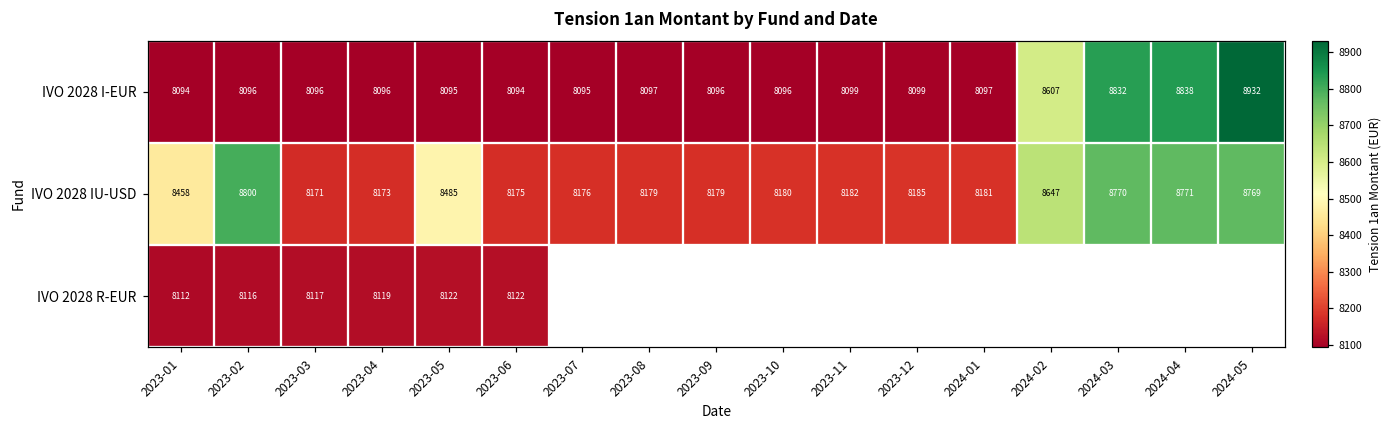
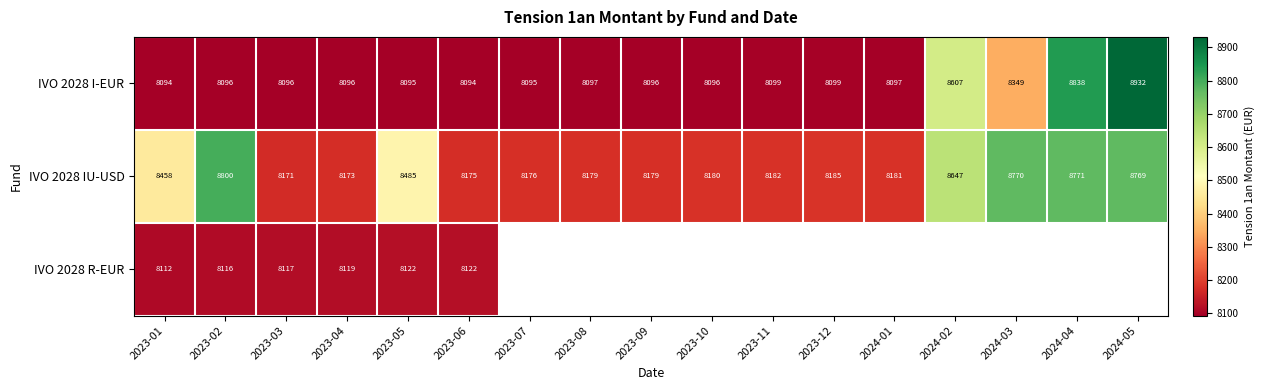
IVO 2028 I-EUR, 2024-03: 8832 -> 8349
